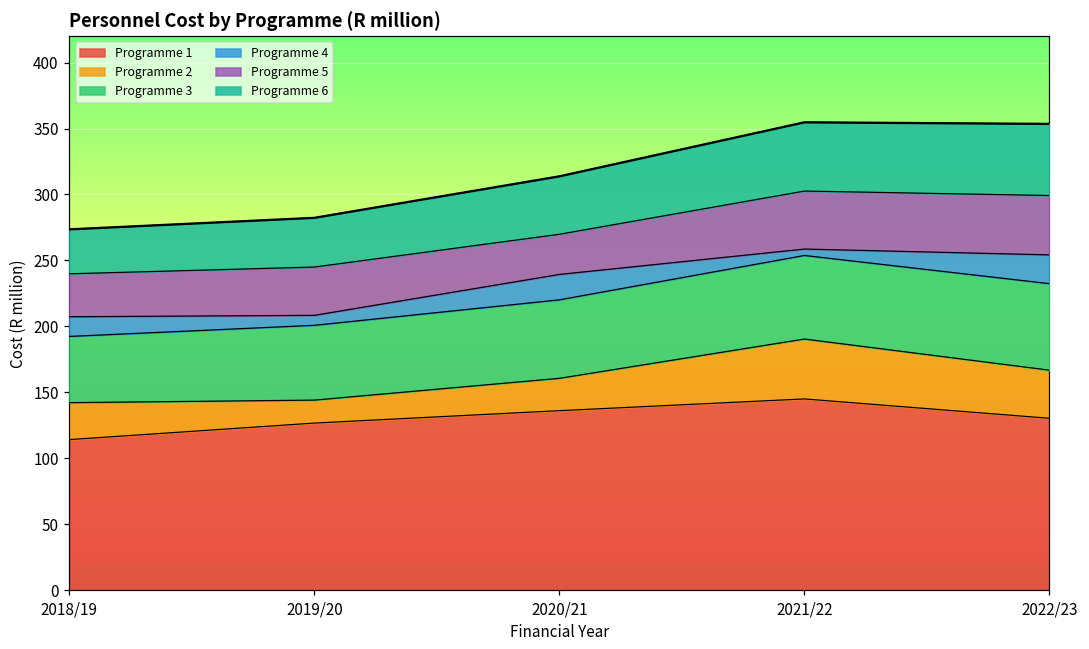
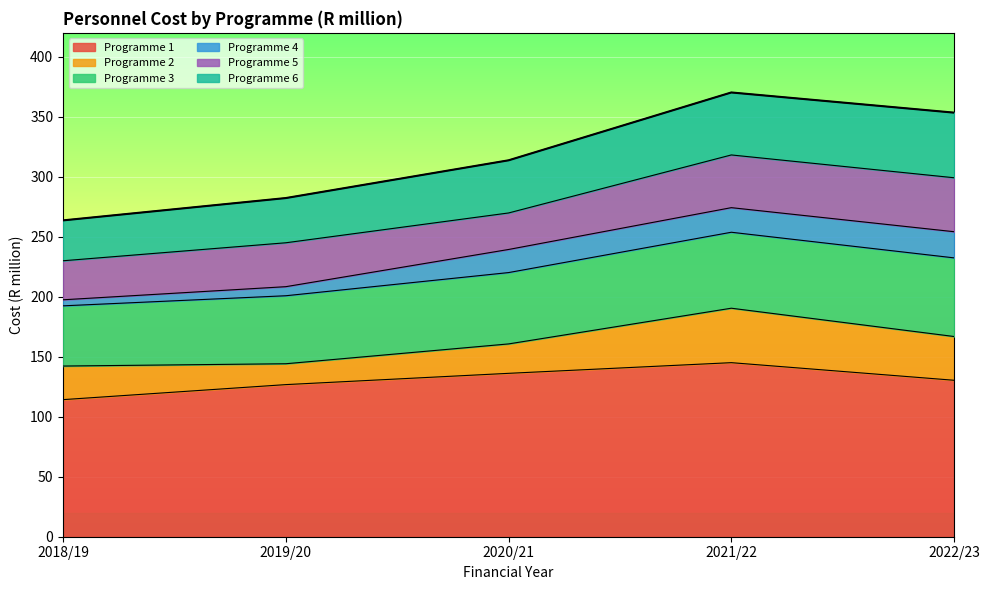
Programme 4, 2018/19: 15 -> 5
Programme 4, 2021/22: 5 -> 20
